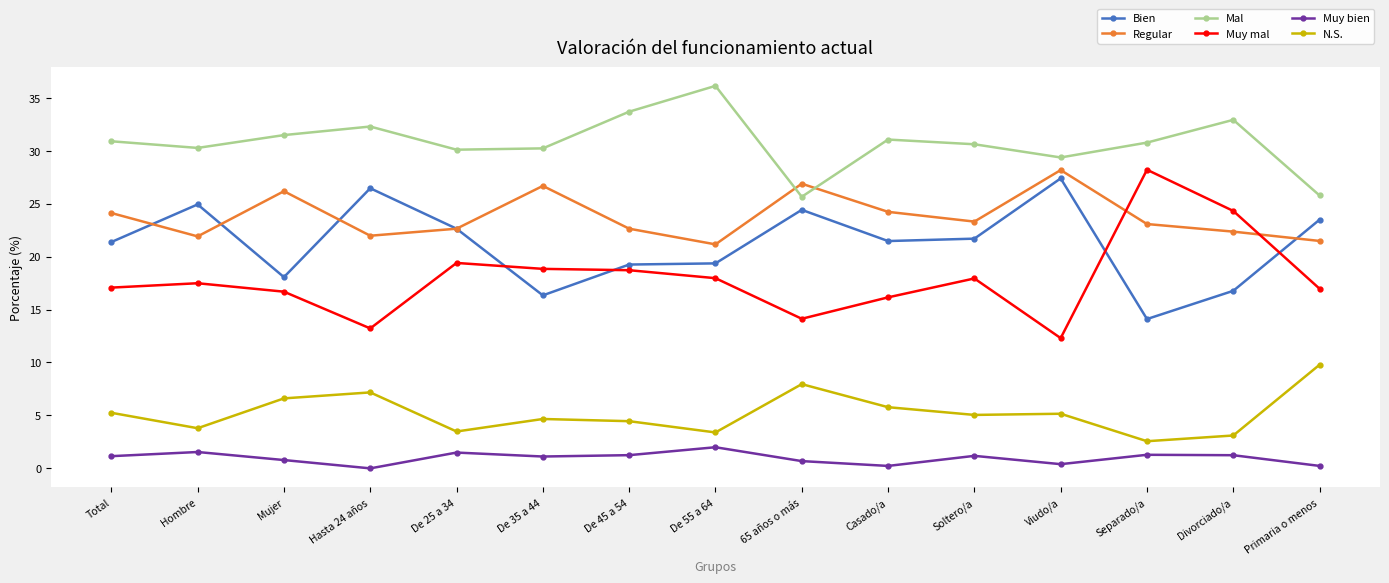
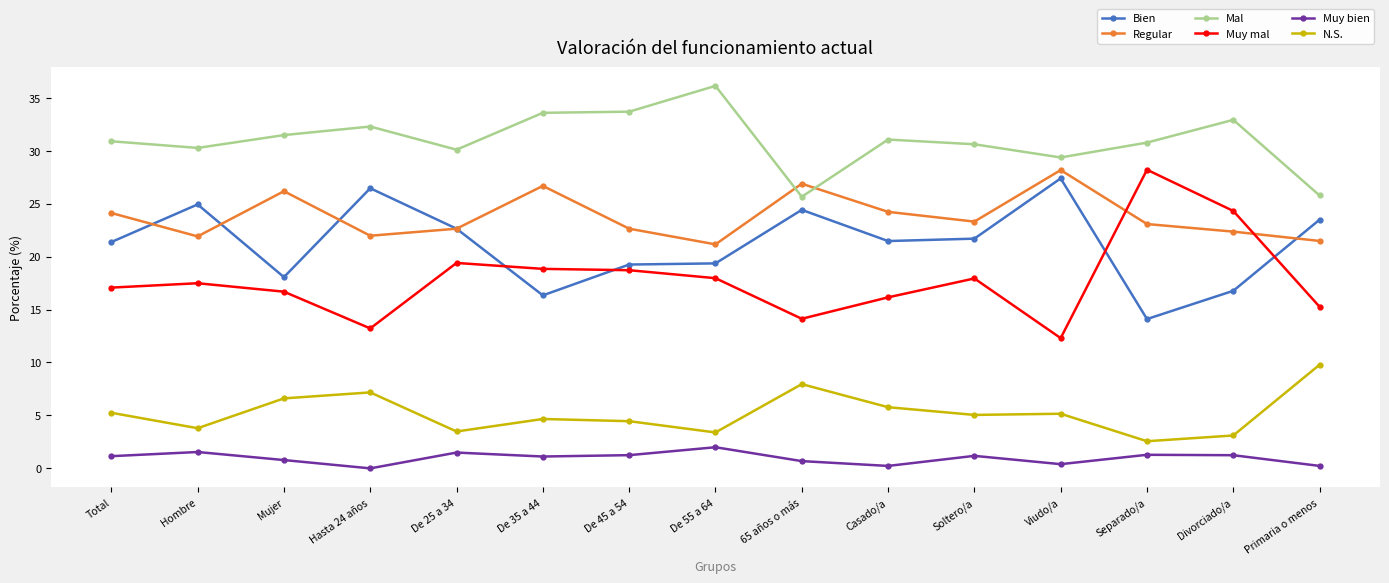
Mal, De 35 a 44: 30.2 -> 33.6
Muy mal, Primaria o menos: 17.0 -> 15.3
